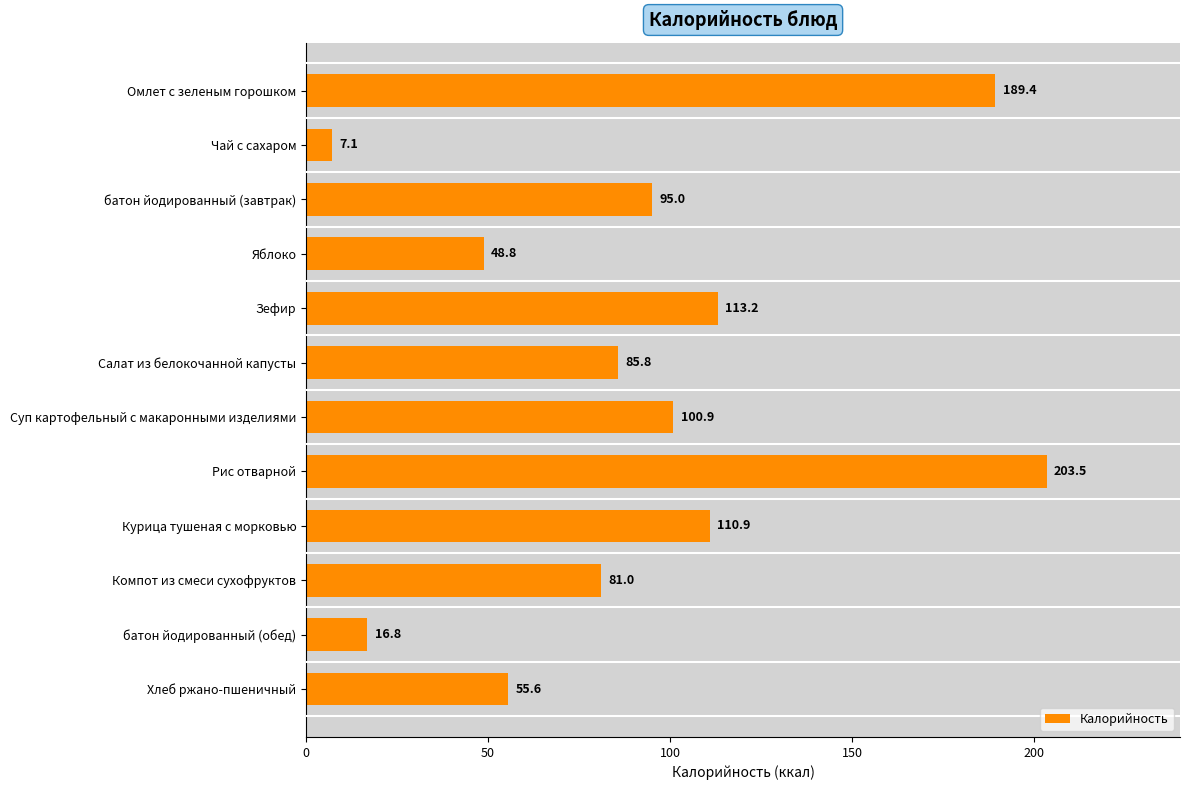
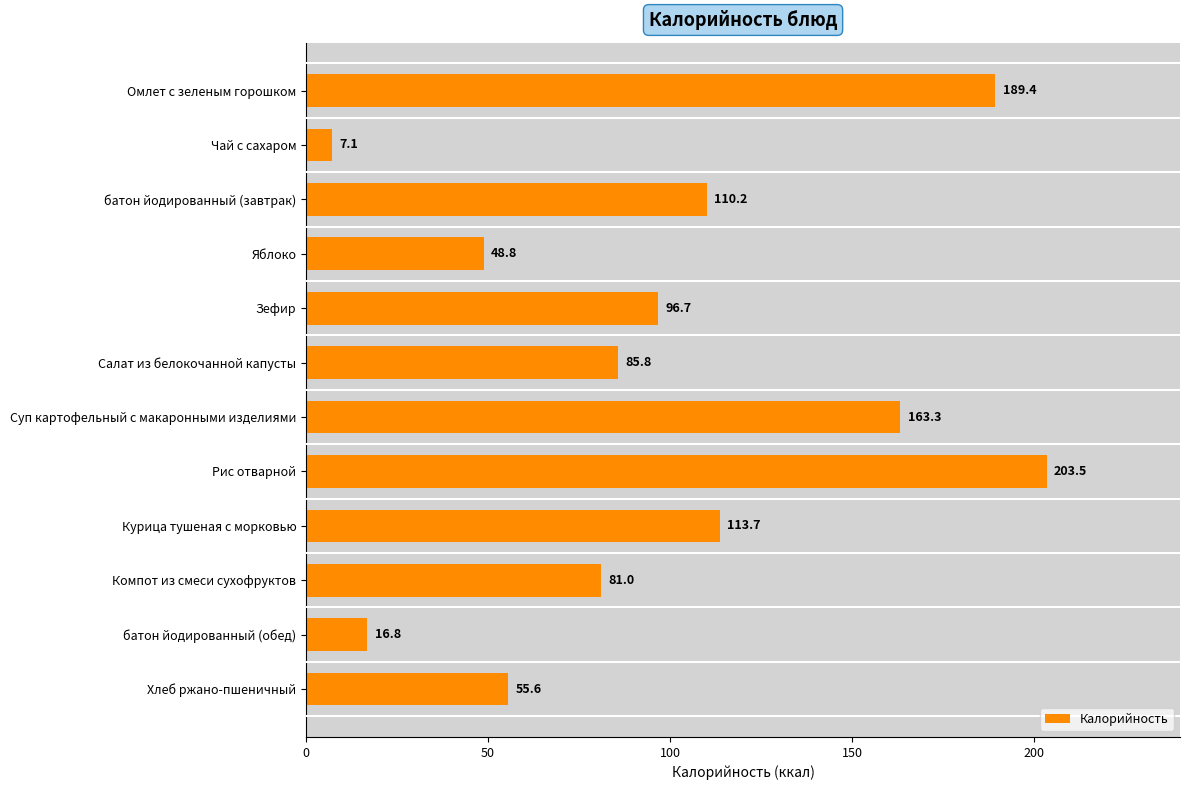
батон йодированный (завтрак): 95.0 -> 110.2
Зефир: 113.2 -> 96.7
Суп картофельный с макаронными изделиями: 100.9 -> 163.3
Курица тушеная с морковью: 110.9 -> 113.7
